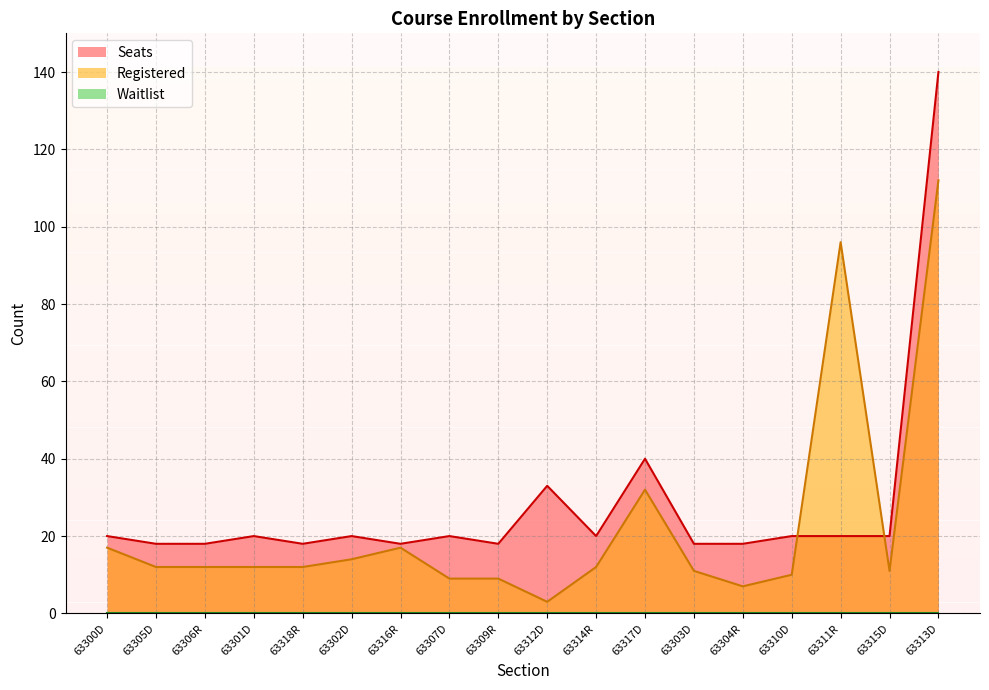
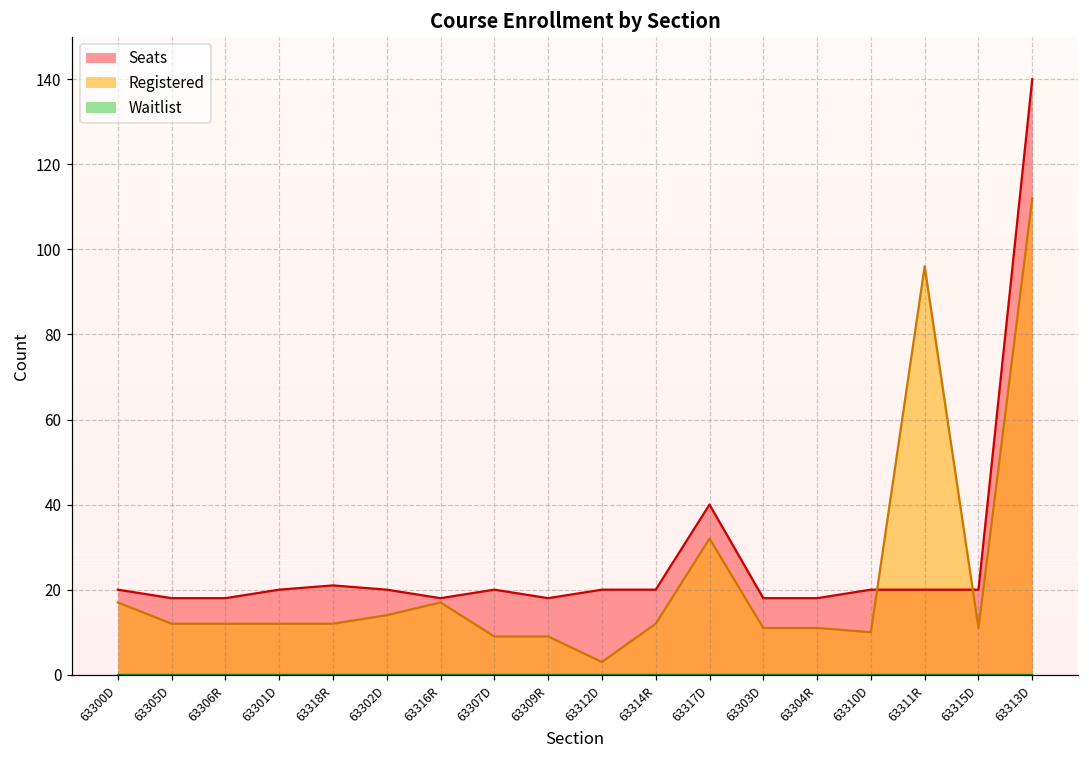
Seats, 63318R: 18 -> 21
Seats, 63312D: 33 -> 20
Registered, 63304R: 7 -> 11
